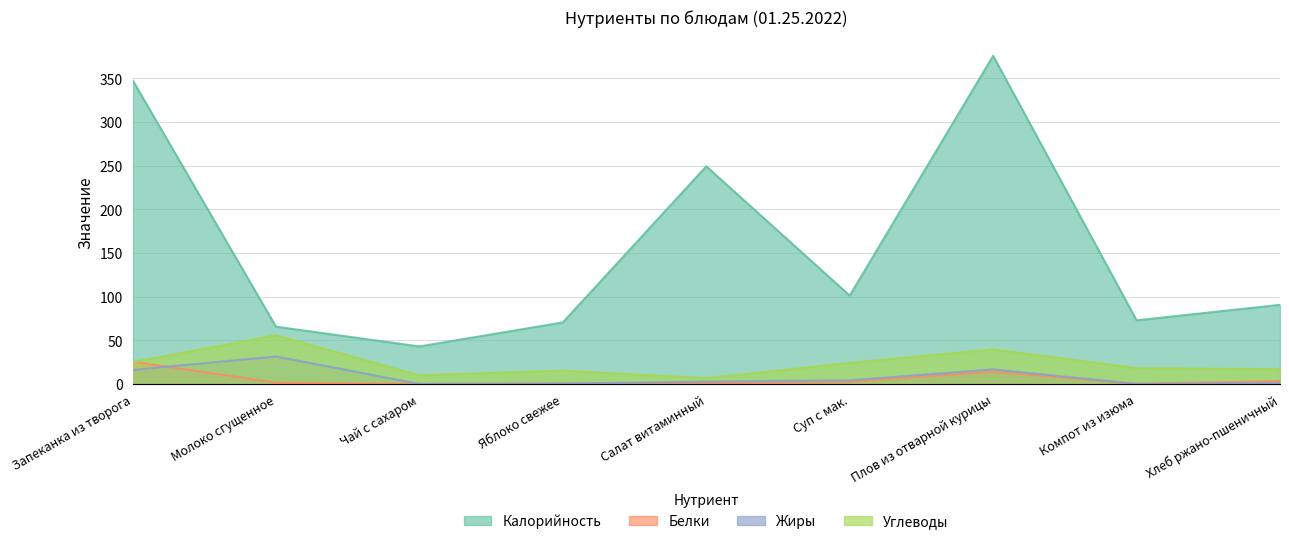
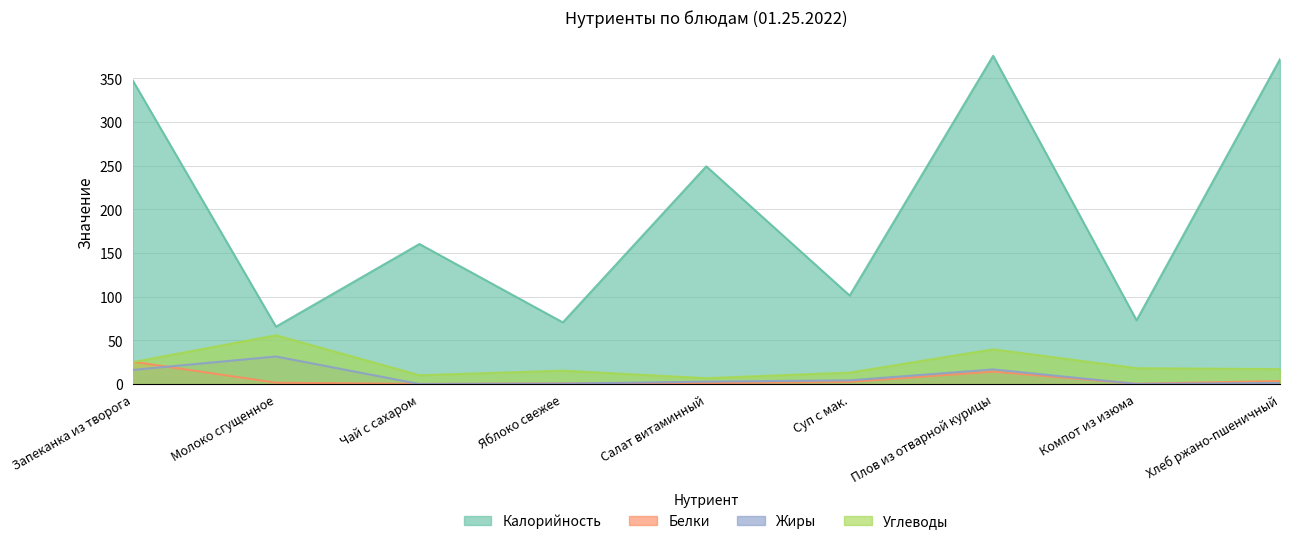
Калорийность, Чай с сахаром: 40 -> 160
Углеводы, Суп с мак.: 20 -> 10
Калорийность, Хлеб ржано-пшеничный: 90 -> 370
